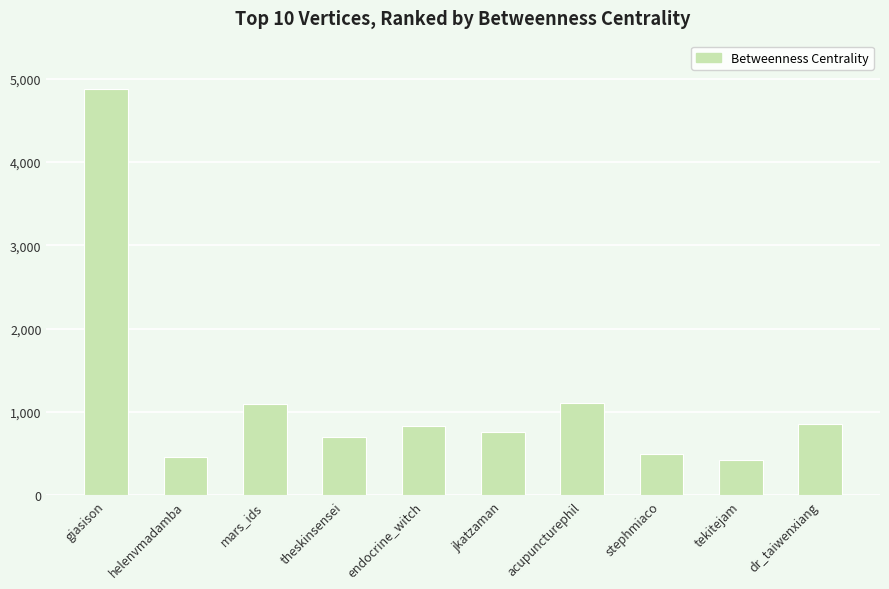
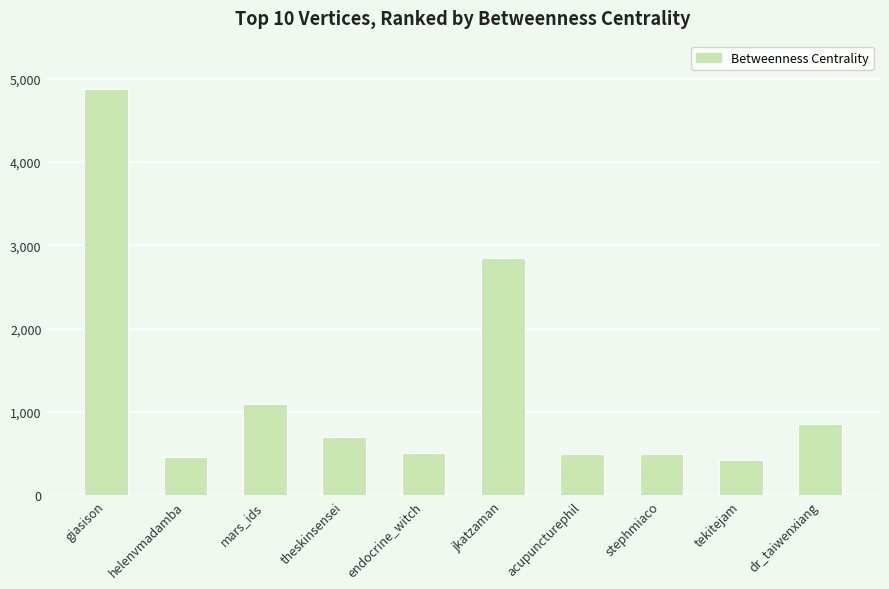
endocrine_witch: 800 -> 500
jkatzaman: 800 -> 2,800
acupuncturephil: 1,100 -> 500
